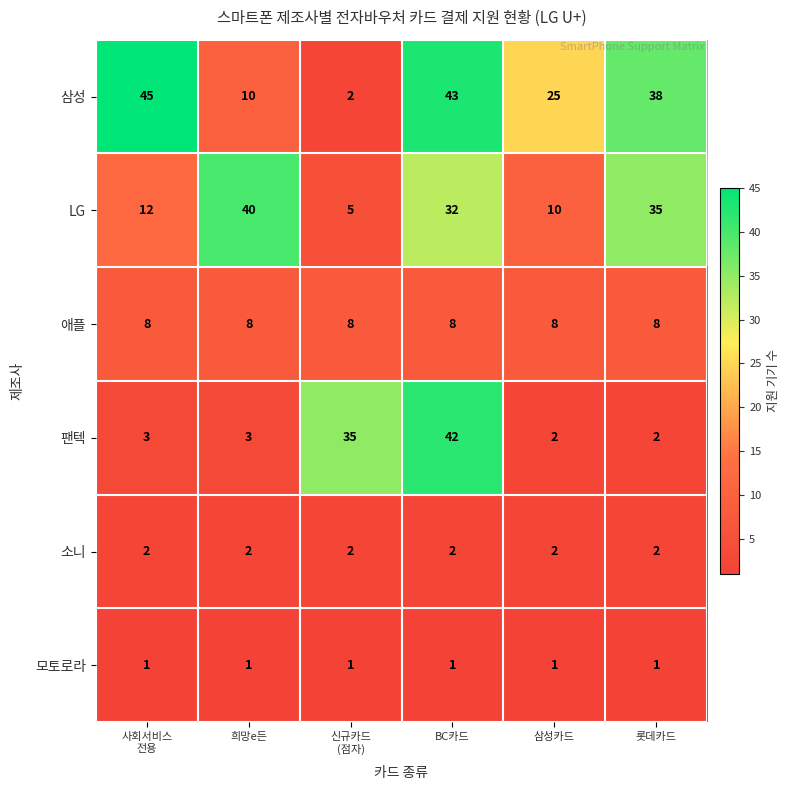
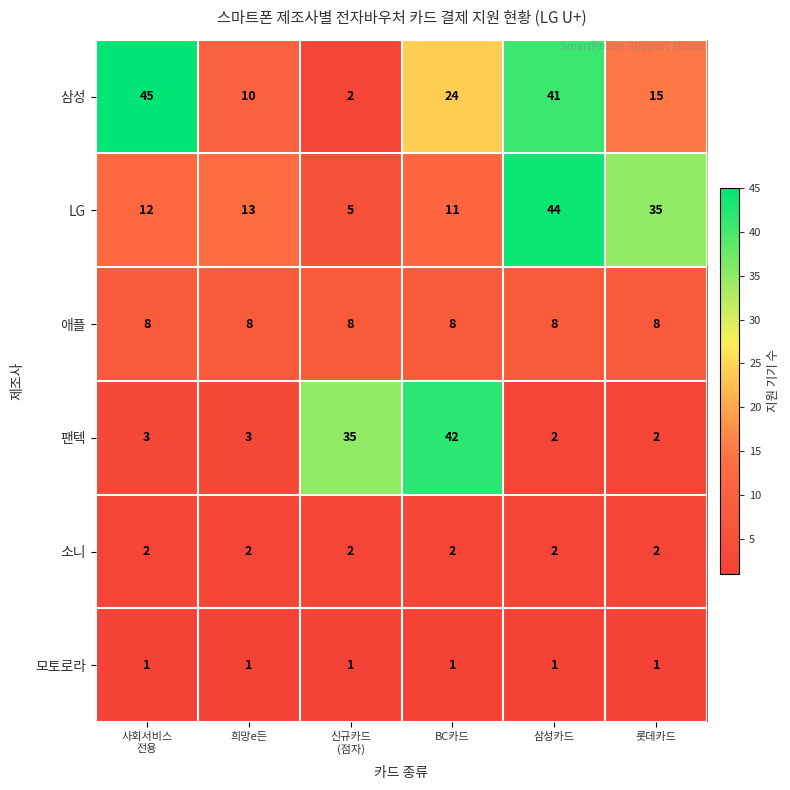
삼성, BC카드: 43 -> 24
삼성, 삼성카드: 25 -> 41
삼성, 롯데카드: 38 -> 15
LG, 희망e든: 40 -> 13
LG, BC카드: 32 -> 11
LG, 삼성카드: 10 -> 44
